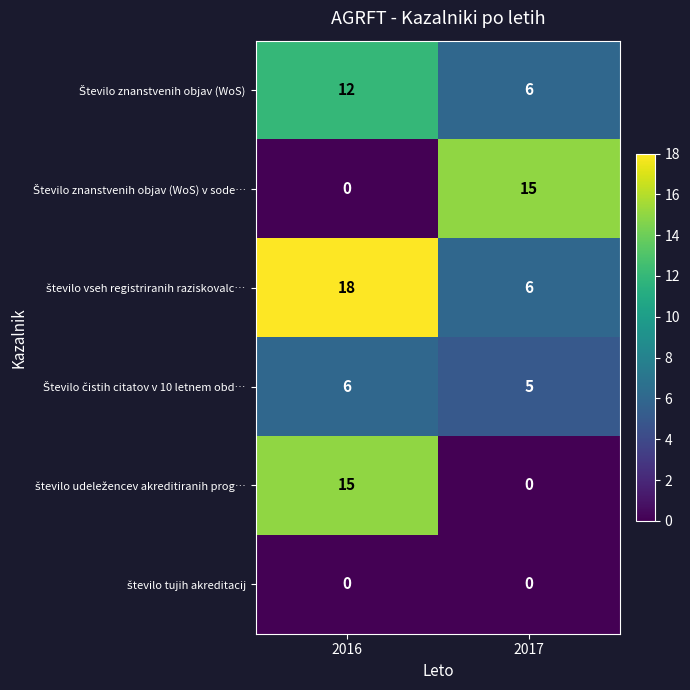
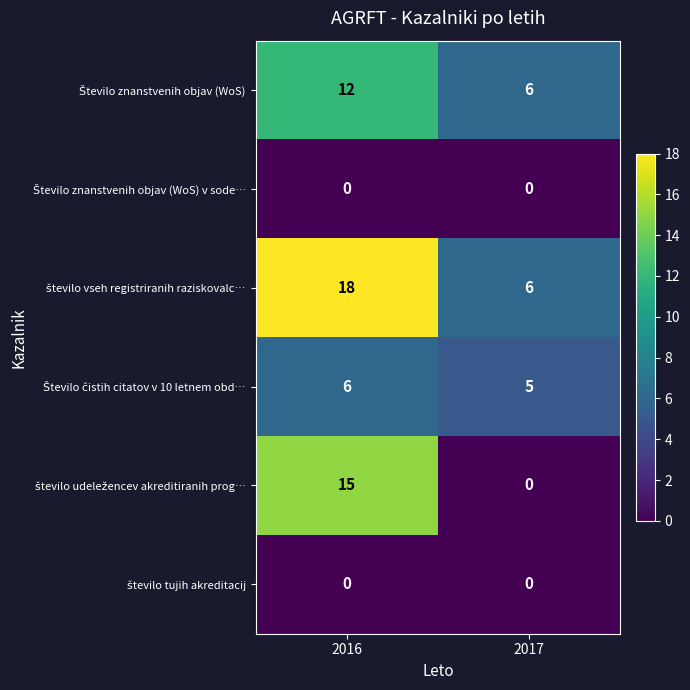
Število znanstvenih objav (WoS) v sode…, 2017: 15 -> 0
